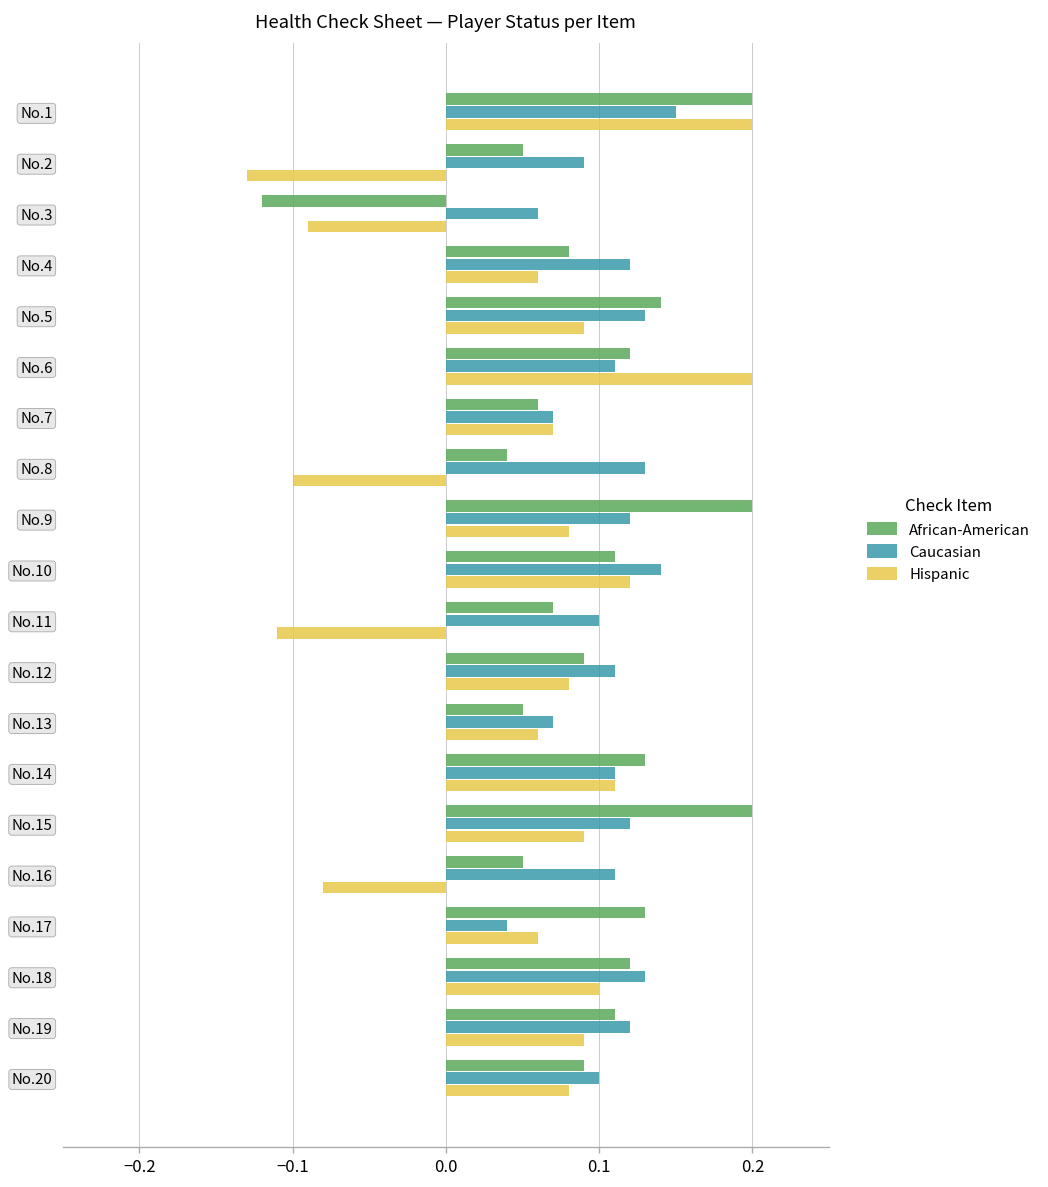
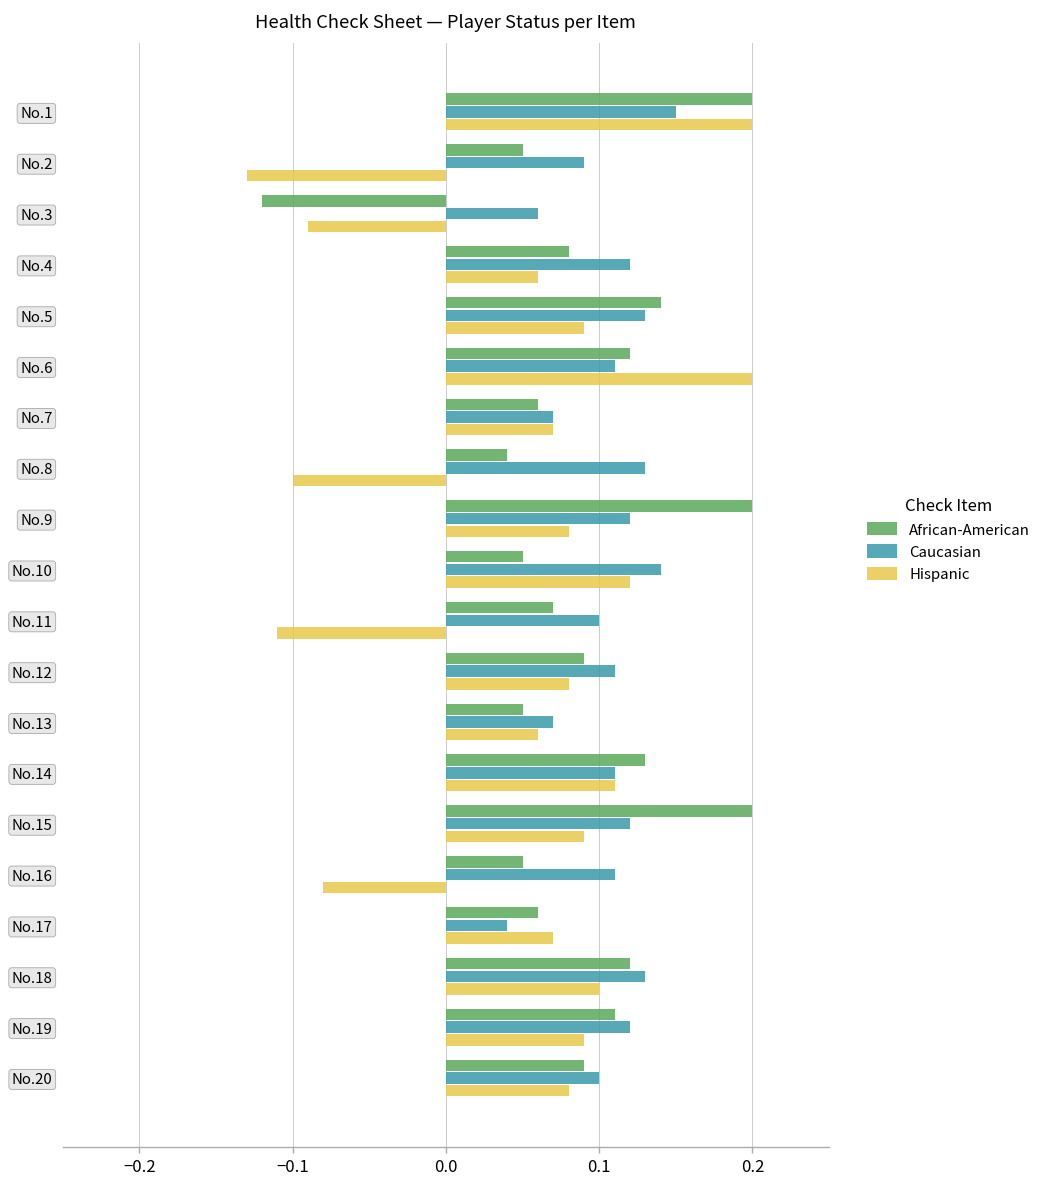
African-American, No.10: 0.11 -> 0.05
African-American, No.17: 0.13 -> 0.06
Hispanic, No.17: 0.06 -> 0.07
